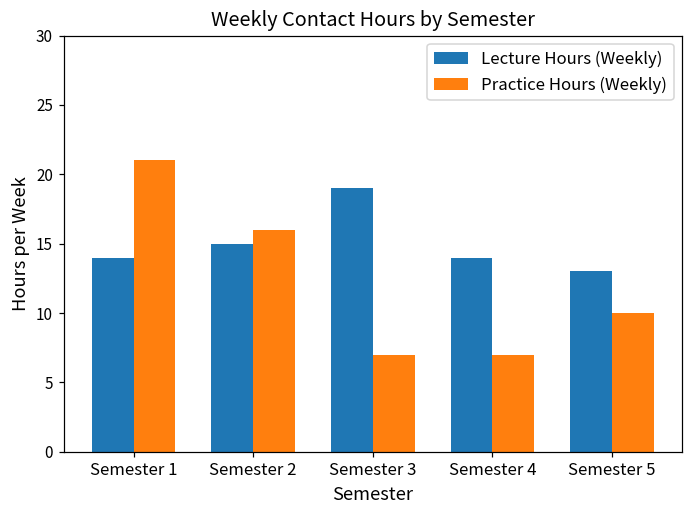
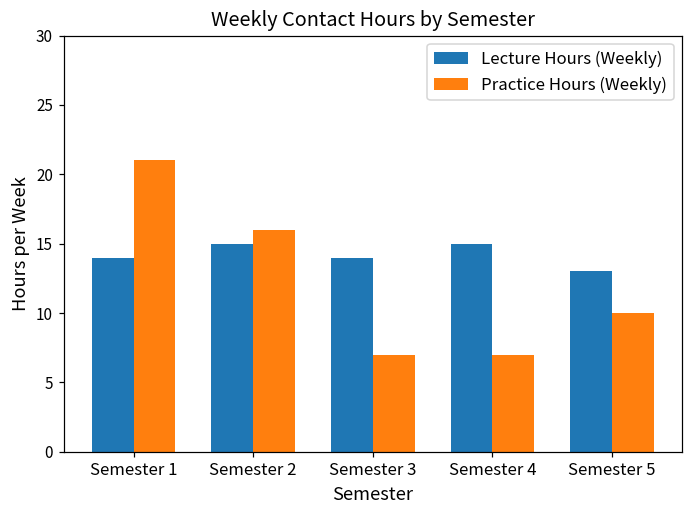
Lecture Hours (Weekly), Semester 3: 19 -> 14
Lecture Hours (Weekly), Semester 4: 14 -> 15
